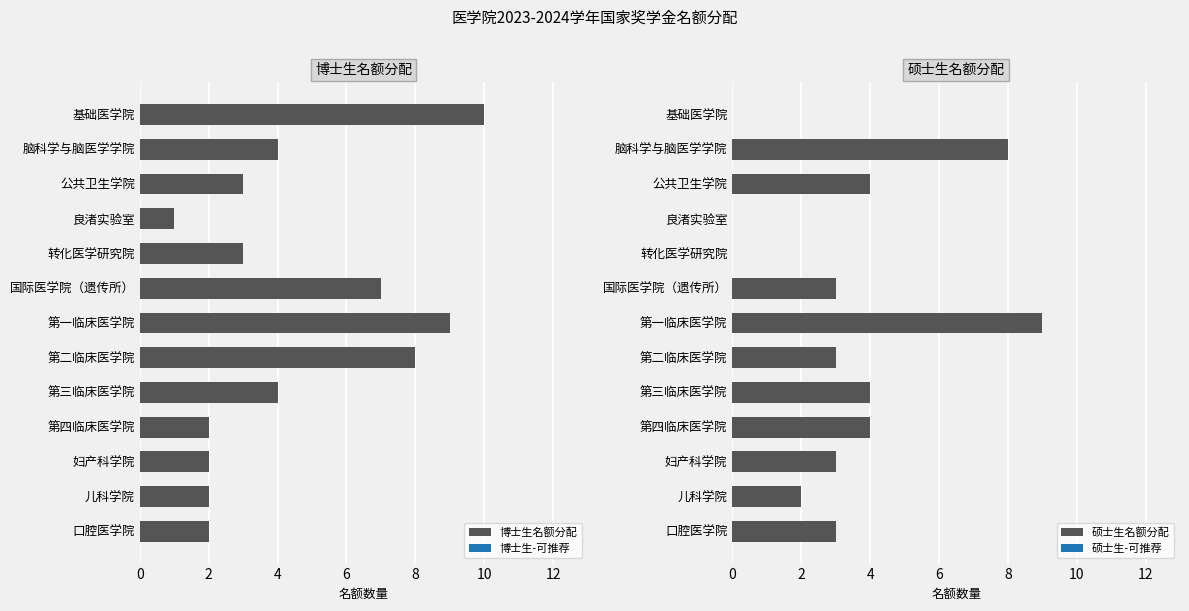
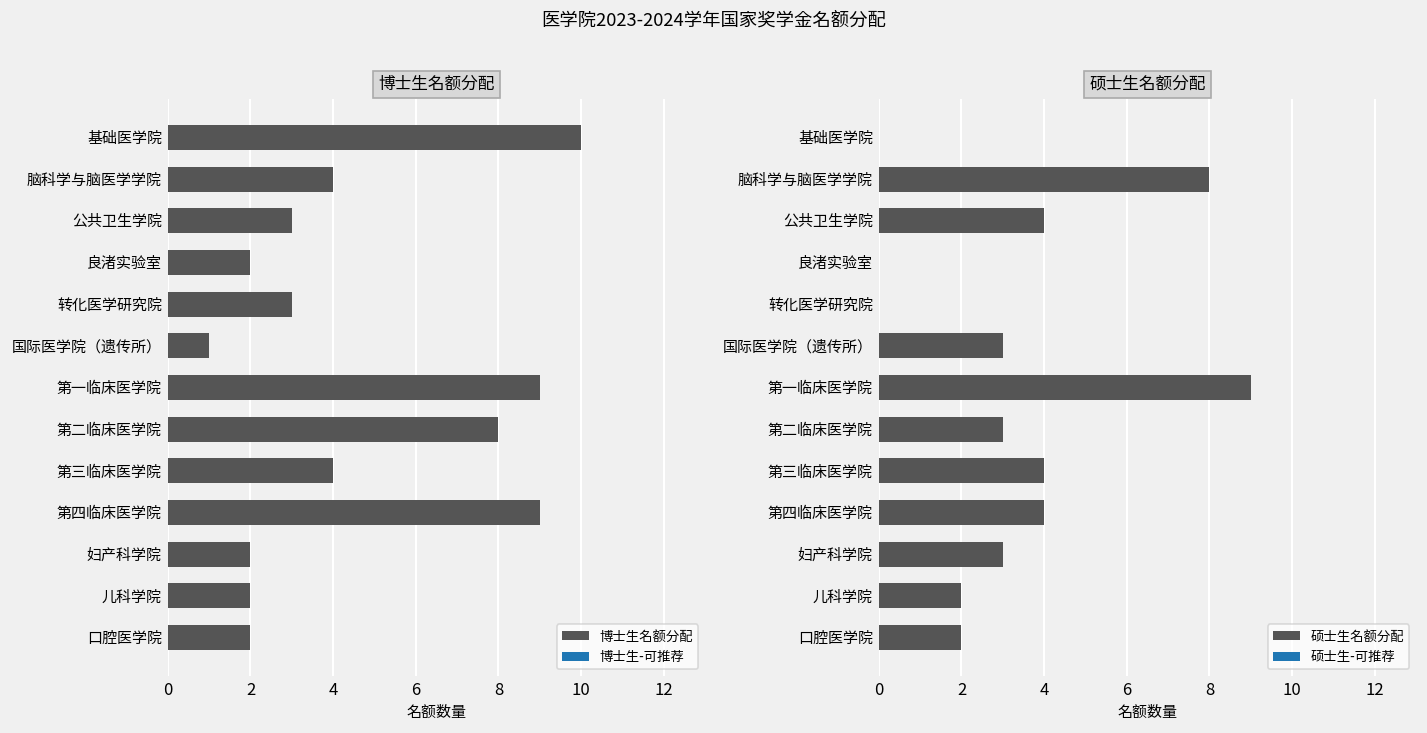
博士生名额分配, 良渚实验室: 1 -> 2
博士生名额分配, 国际医学院（遗传所）: 7 -> 1
博士生名额分配, 第四临床医学院: 2 -> 9
硕士生名额分配, 口腔医学院: 3 -> 2
